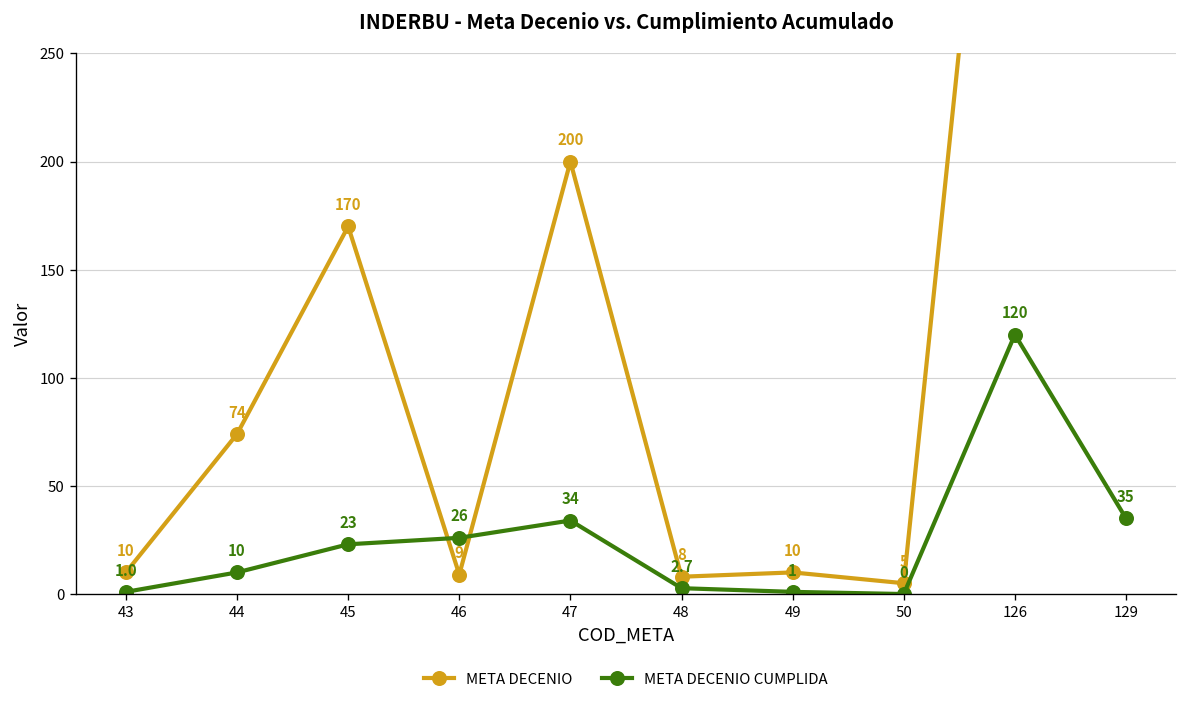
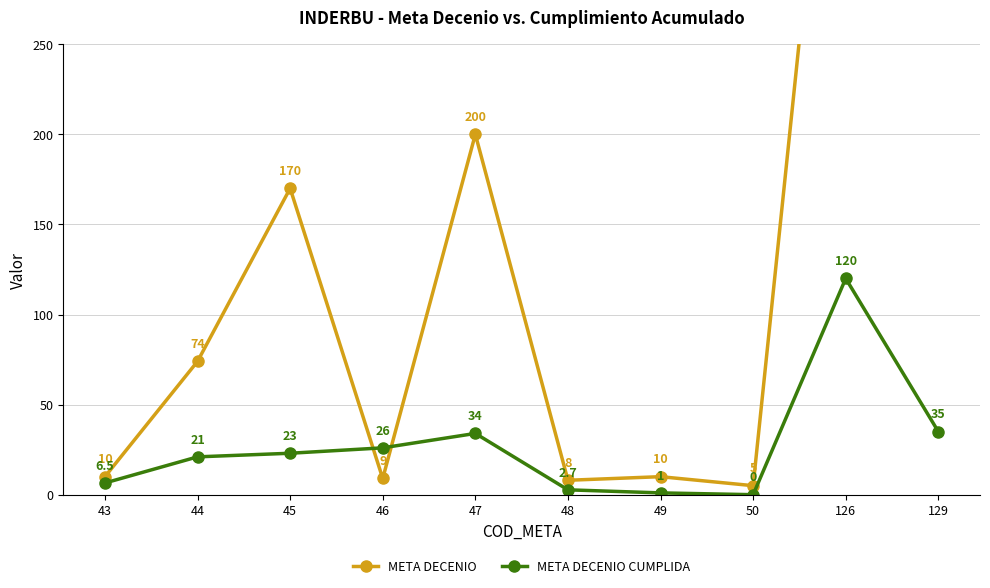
META DECENIO CUMPLIDA, 43: 1.0 -> 6.5
META DECENIO CUMPLIDA, 44: 10 -> 21
